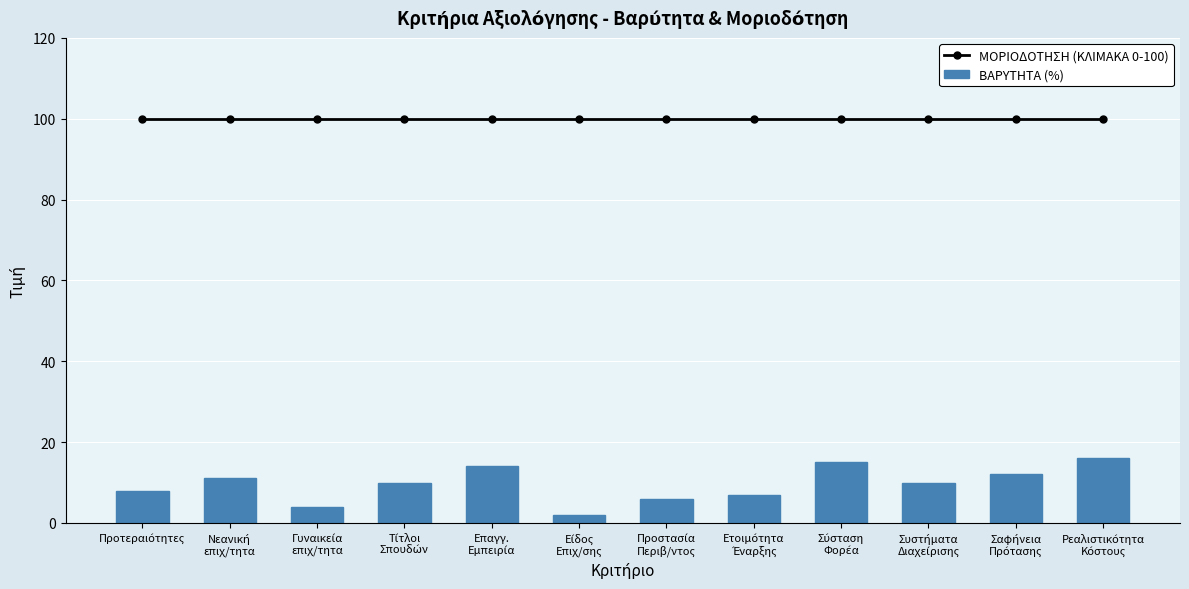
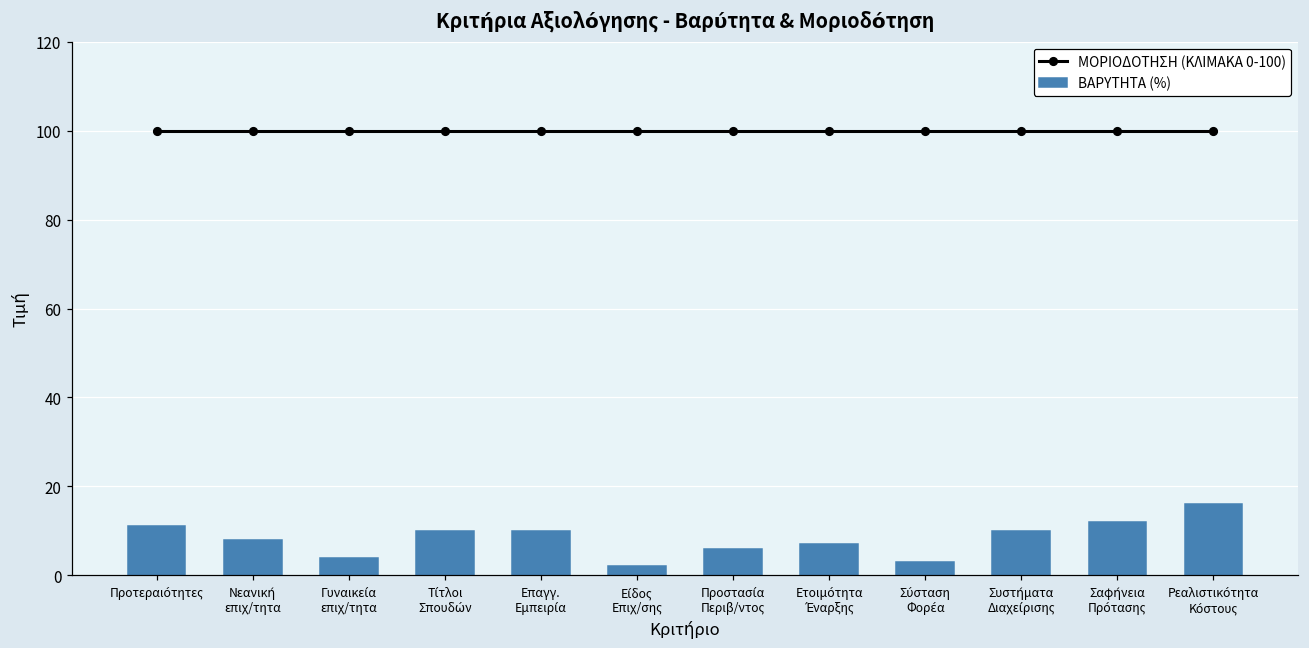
ΒΑΡΥΤΗΤΑ (%), Προτεραιότητες: 8 -> 11
ΒΑΡΥΤΗΤΑ (%), Νεανική επιχ/τητα: 11 -> 8
ΒΑΡΥΤΗΤΑ (%), Επαγγ. Εμπειρία: 14 -> 10
ΒΑΡΥΤΗΤΑ (%), Σύσταση Φορέα: 15 -> 3
